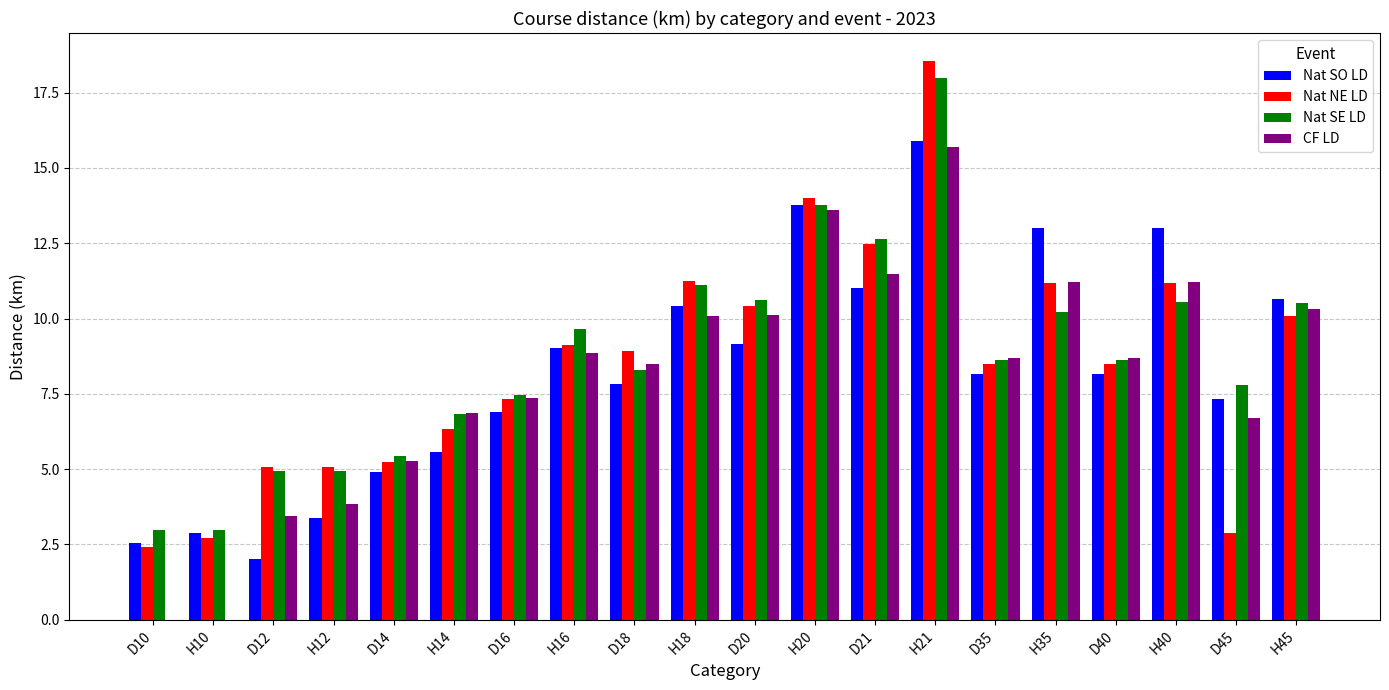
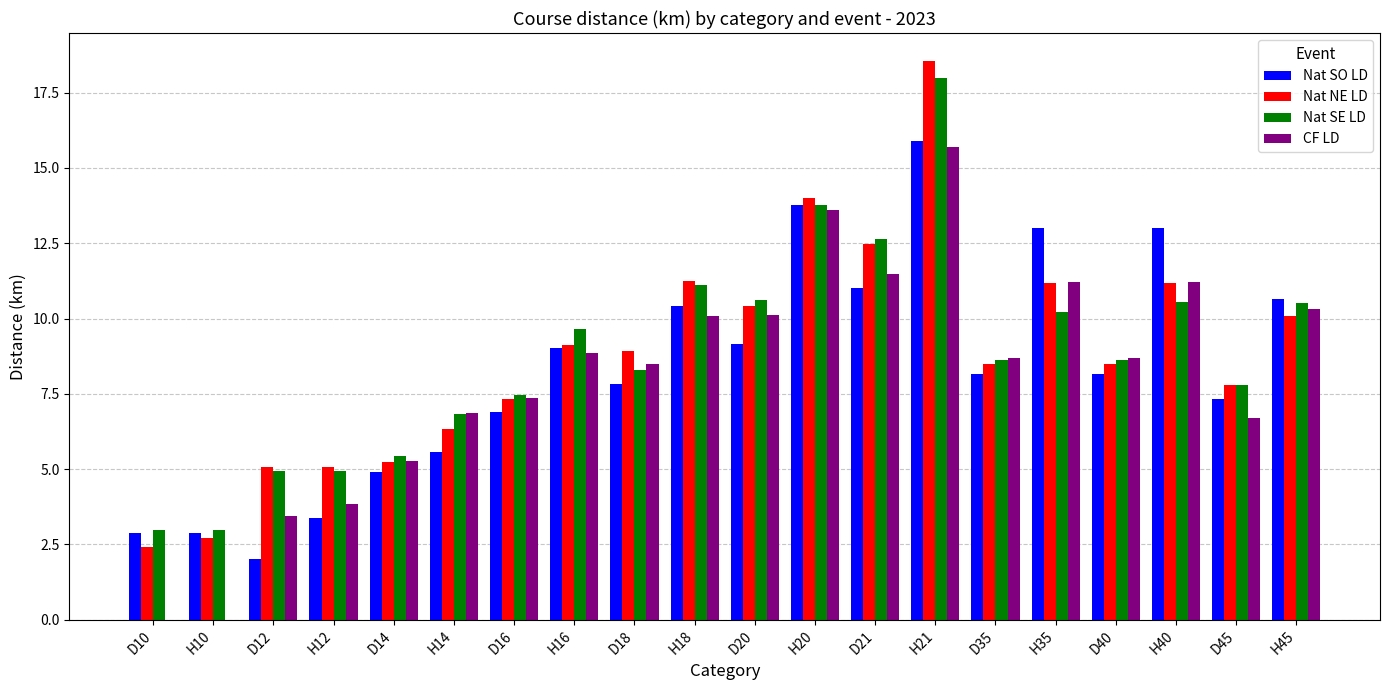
Nat SO LD, D10: 2.6 -> 2.9
Nat NE LD, D45: 2.9 -> 7.8
